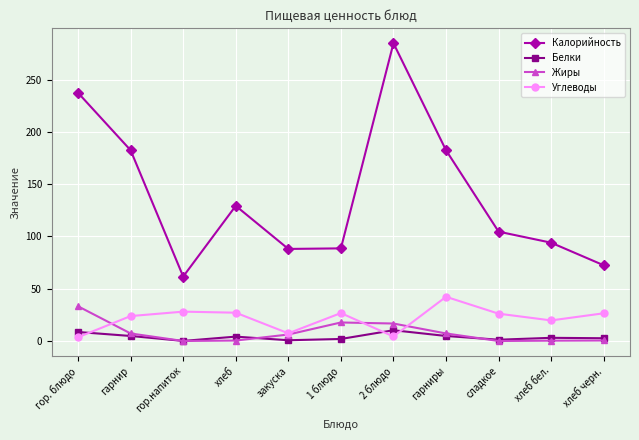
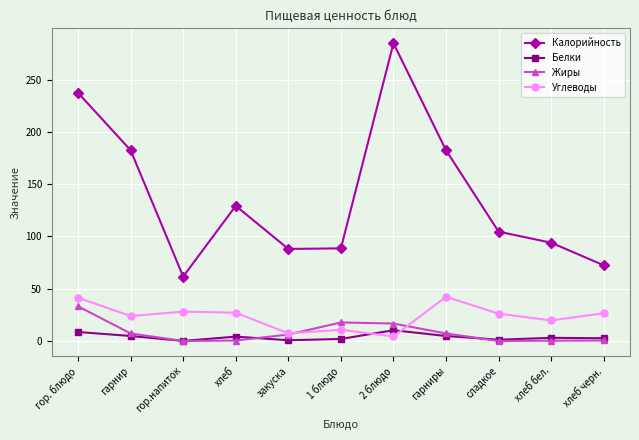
Углеводы, гор. блюдо: 4 -> 41
Углеводы, 1 блюдо: 27 -> 11
